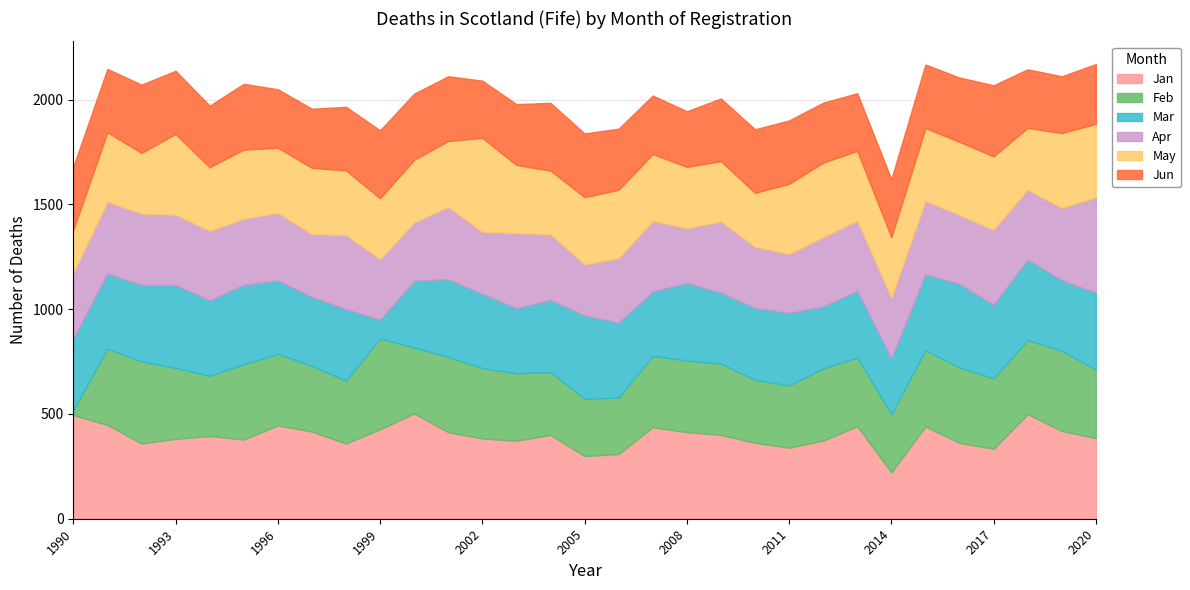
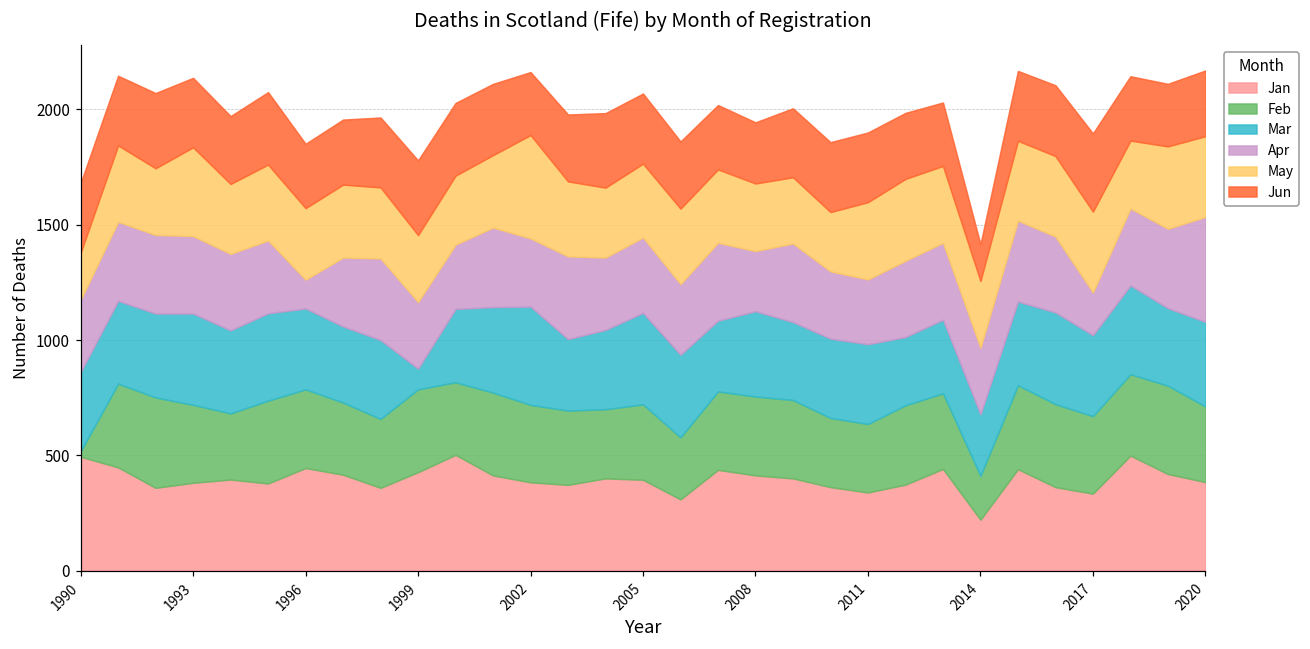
Apr, 1996: 320 -> 130
Feb, 1999: 430 -> 360
Mar, 2002: 350 -> 430
Jan, 2005: 300 -> 390
Feb, 2005: 270 -> 330
Apr, 2005: 240 -> 330
Feb, 2014: 280 -> 190
Jun, 2014: 280 -> 160
Apr, 2017: 360 -> 190
